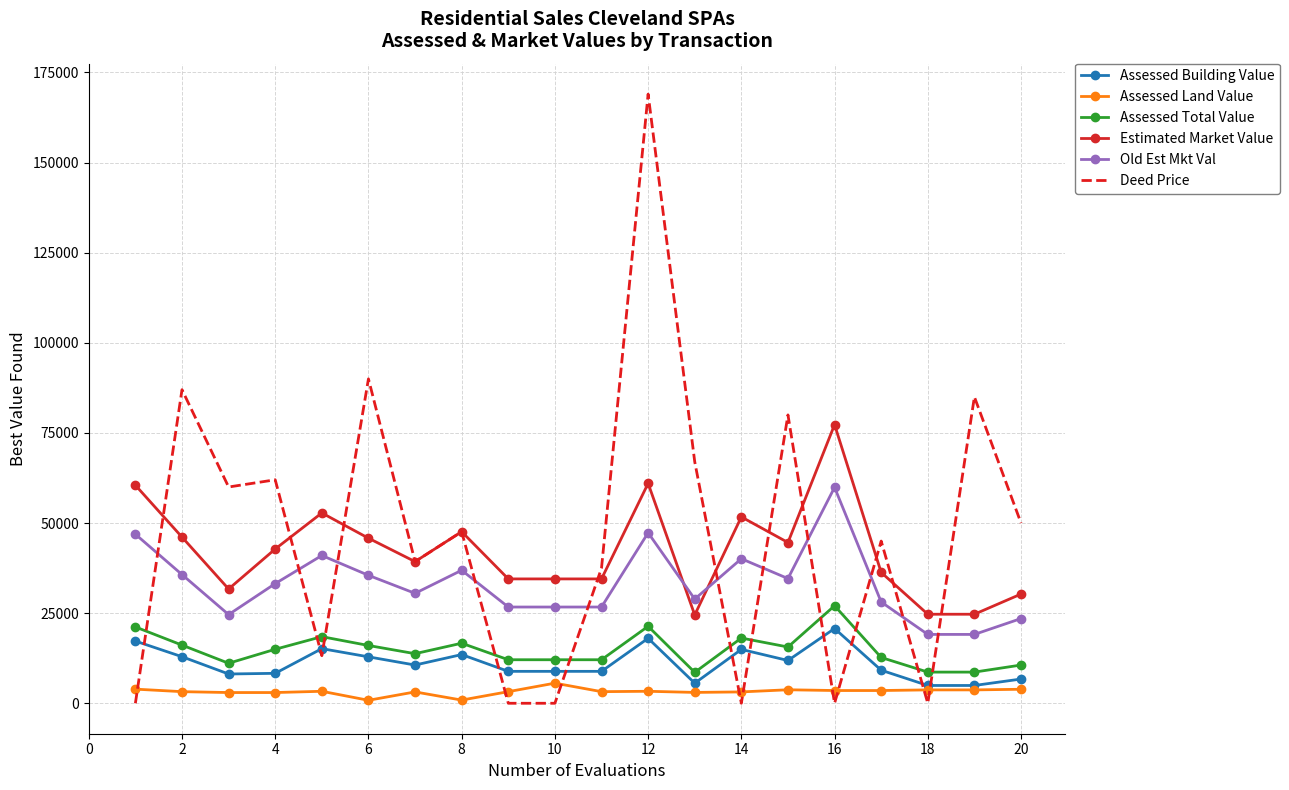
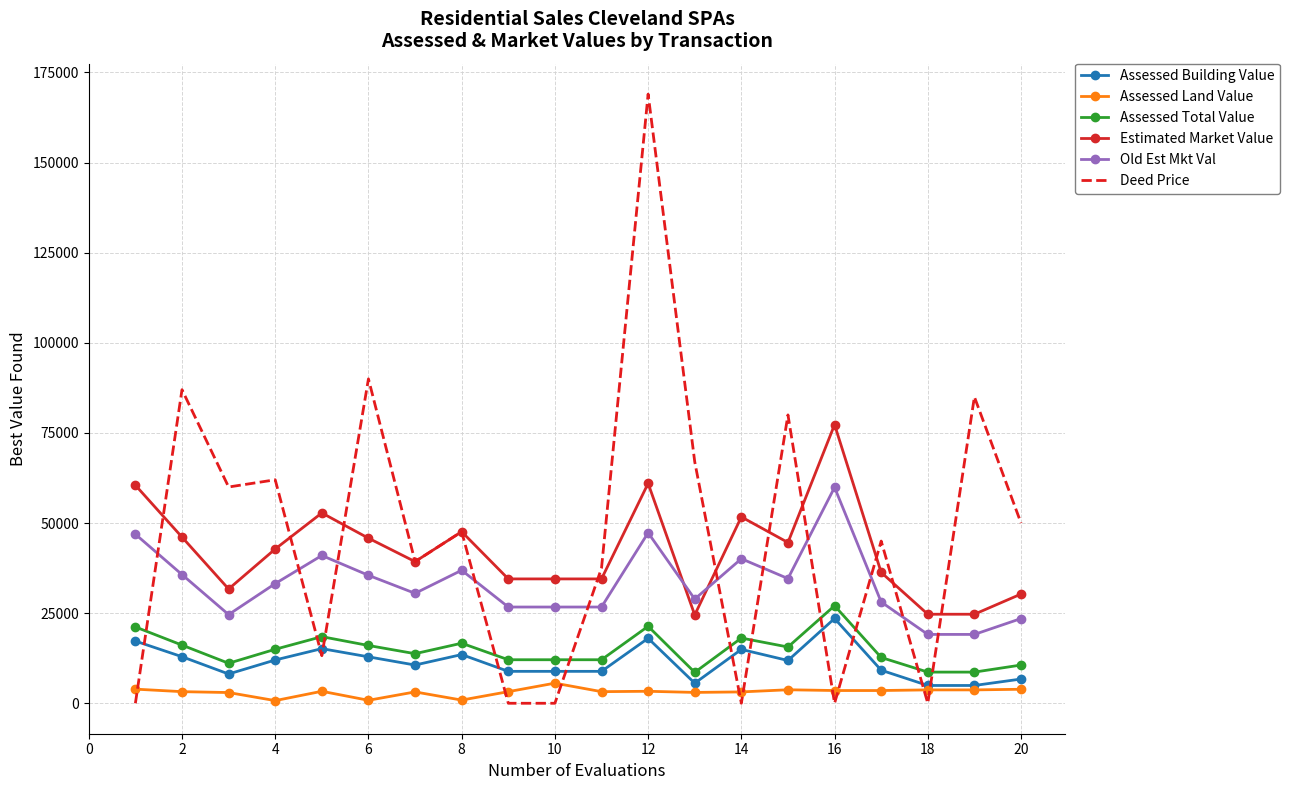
Assessed Building Value, 4: 8000 -> 12000
Assessed Land Value, 4: 3000 -> 1000
Assessed Building Value, 16: 21000 -> 24000
